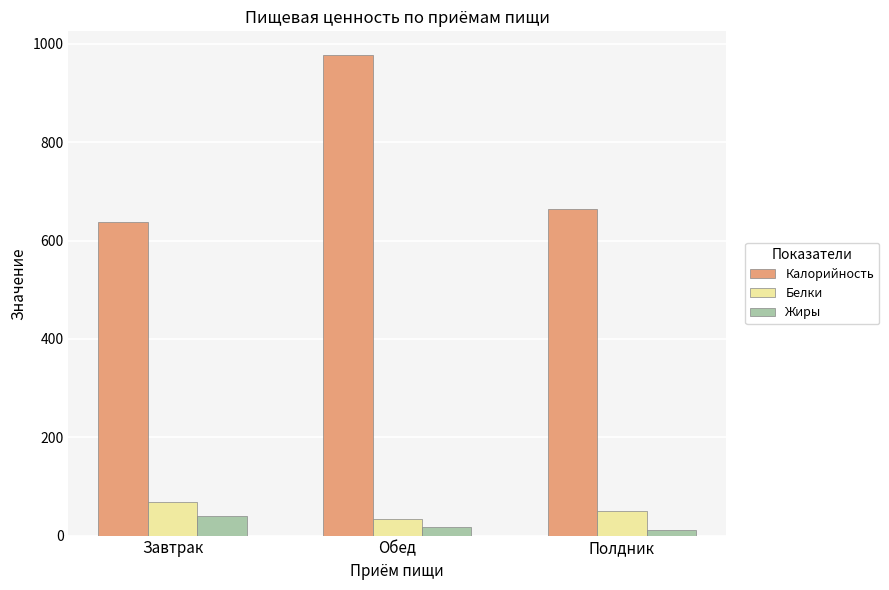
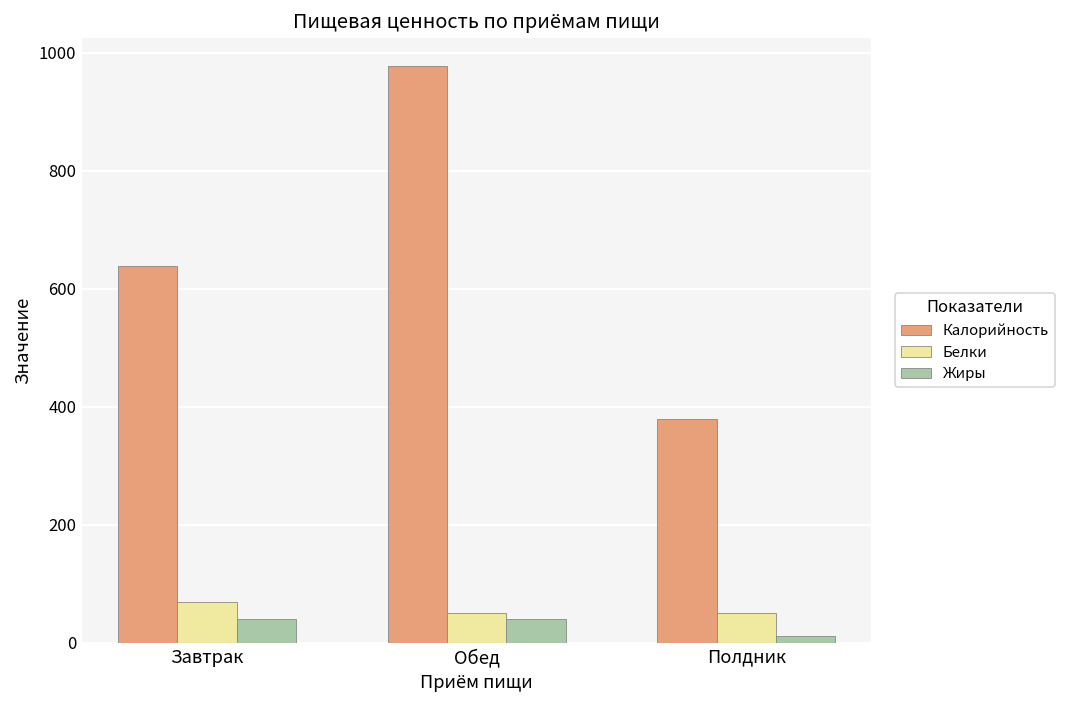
Белки, Обед: 30 -> 50
Жиры, Обед: 20 -> 40
Калорийность, Полдник: 660 -> 380
